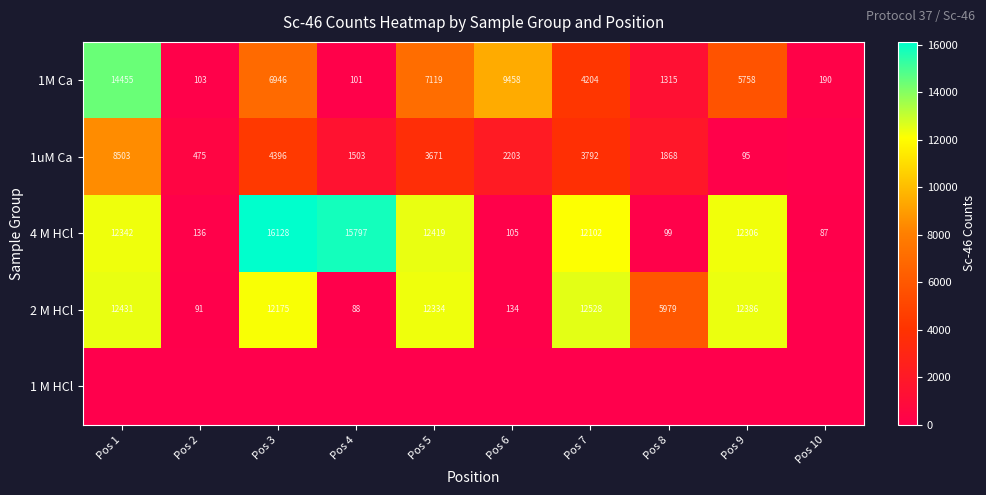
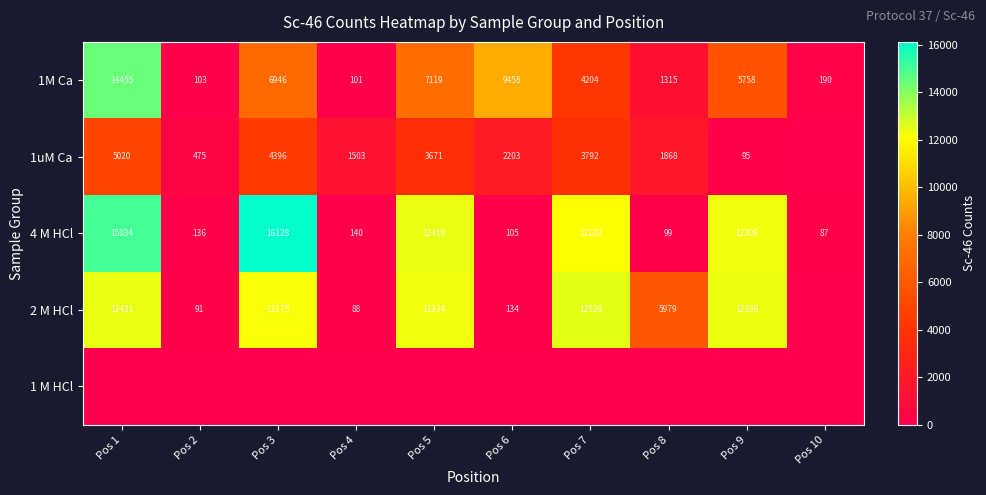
1uM Ca, Pos 1: 8503 -> 5020
4 M HCl, Pos 1: 12342 -> 15034
4 M HCl, Pos 4: 15797 -> 140
